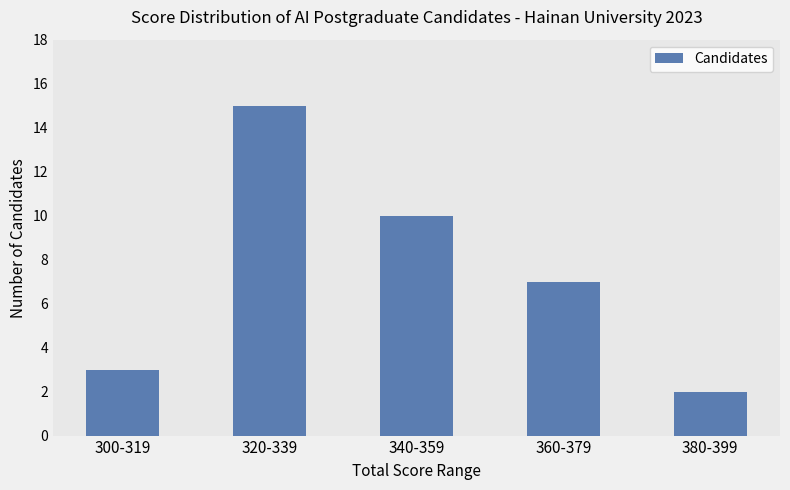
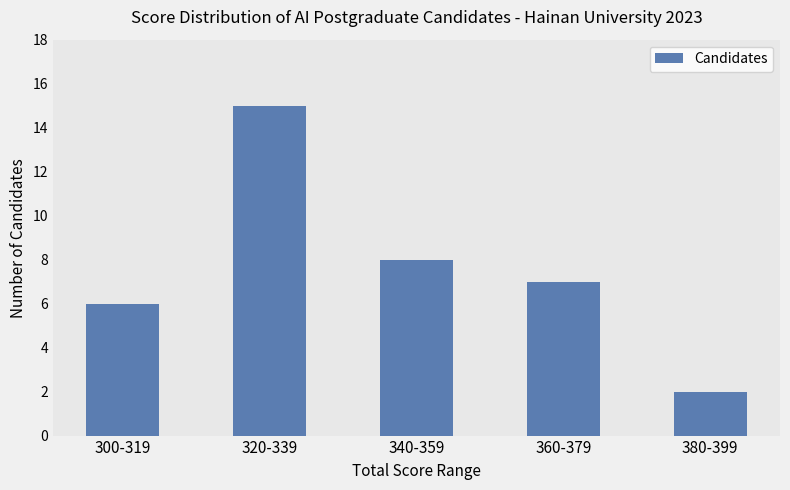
300-319: 3 -> 6
340-359: 10 -> 8
